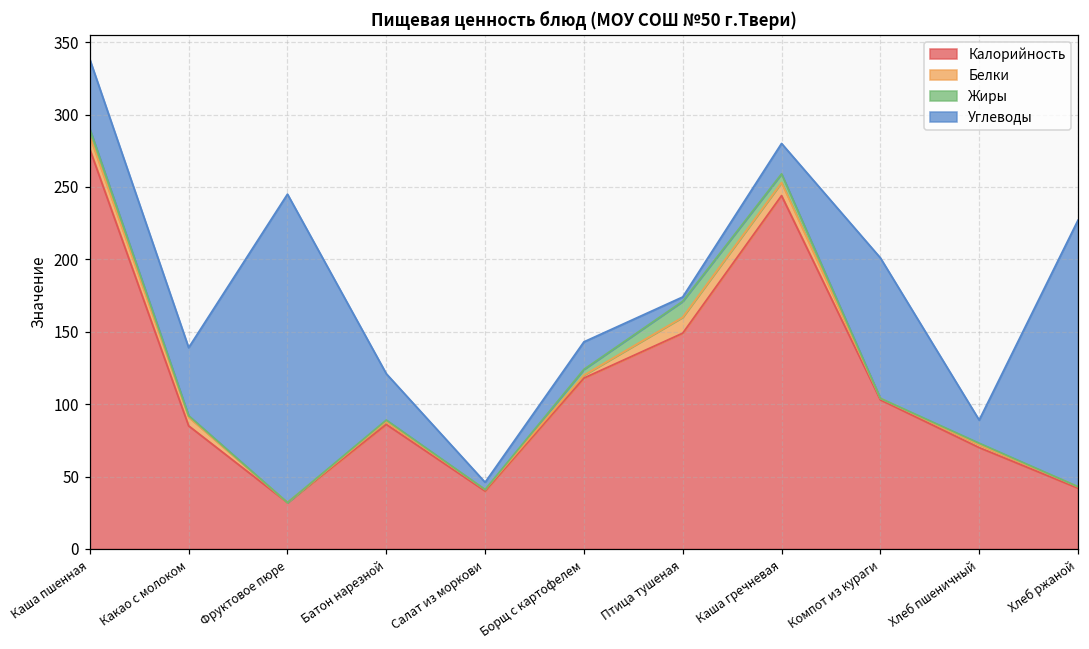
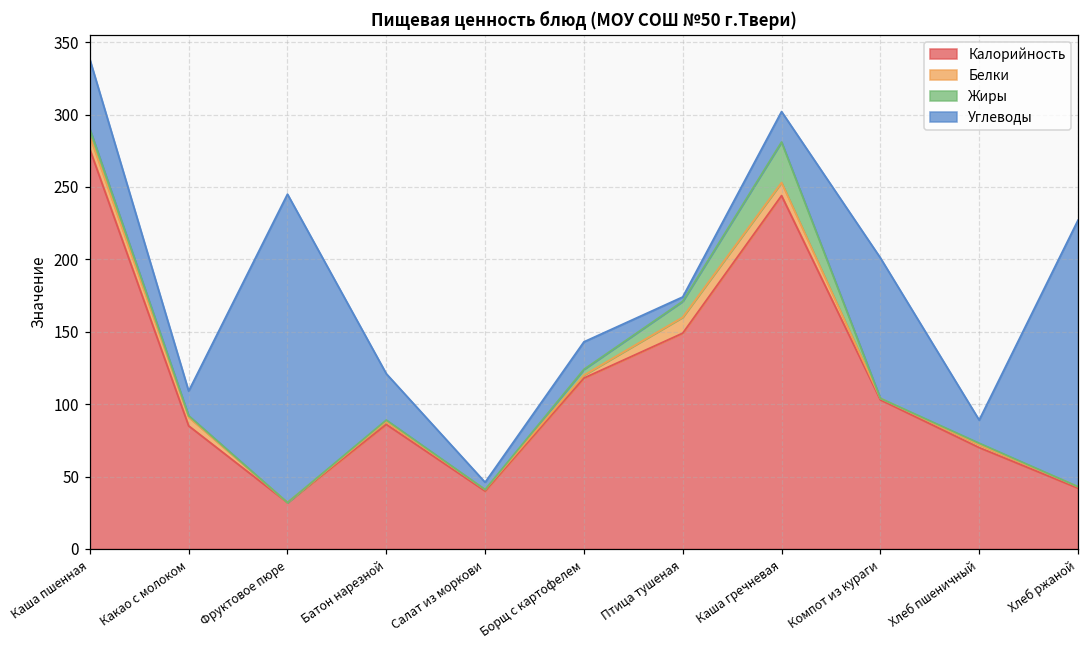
Углеводы, Какао с молоком: 47 -> 17
Жиры, Каша гречневая: 6 -> 28
